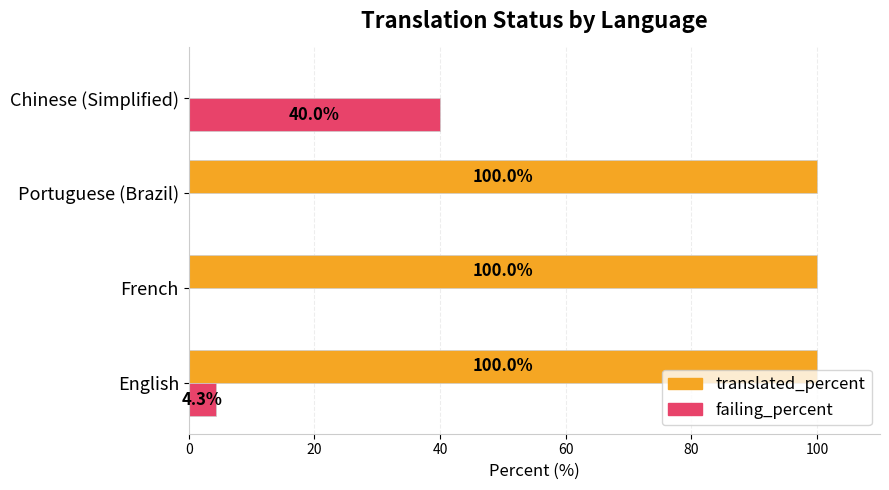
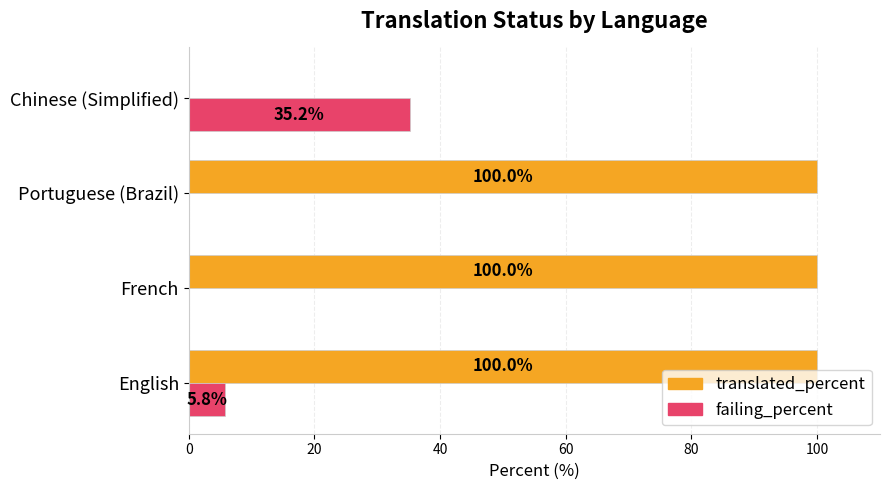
failing_percent, Chinese (Simplified): 40.0% -> 35.2%
failing_percent, English: 4.3% -> 5.8%
